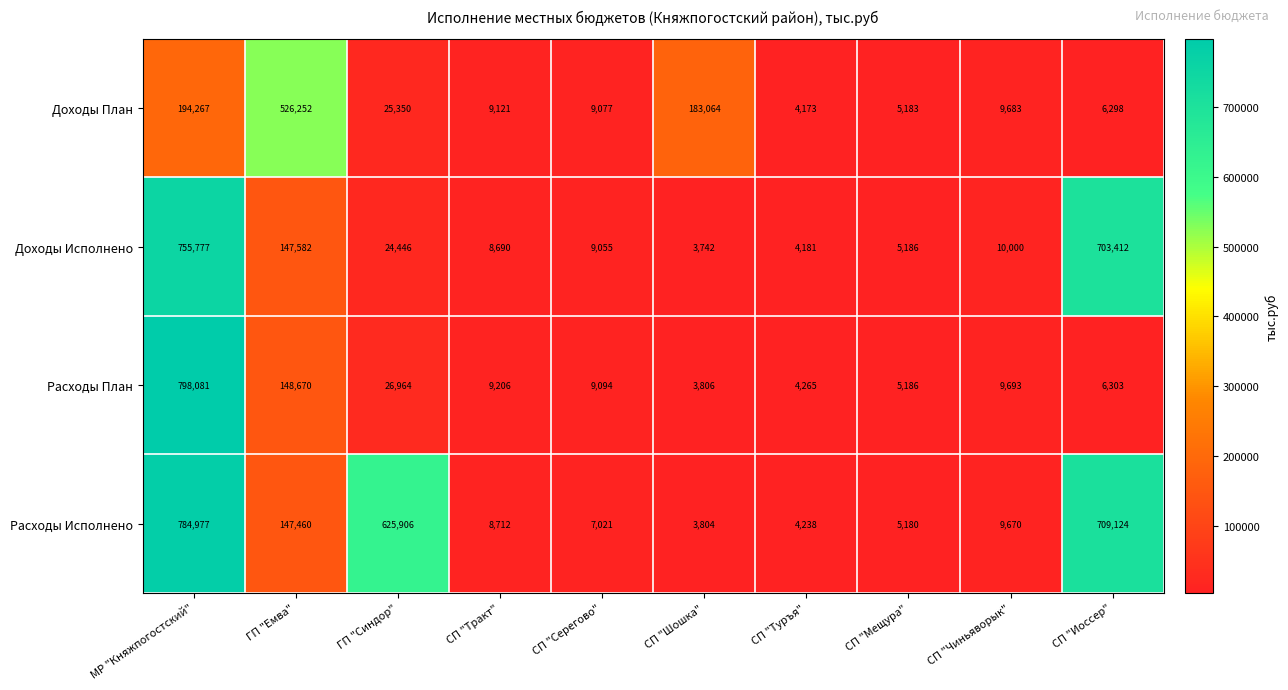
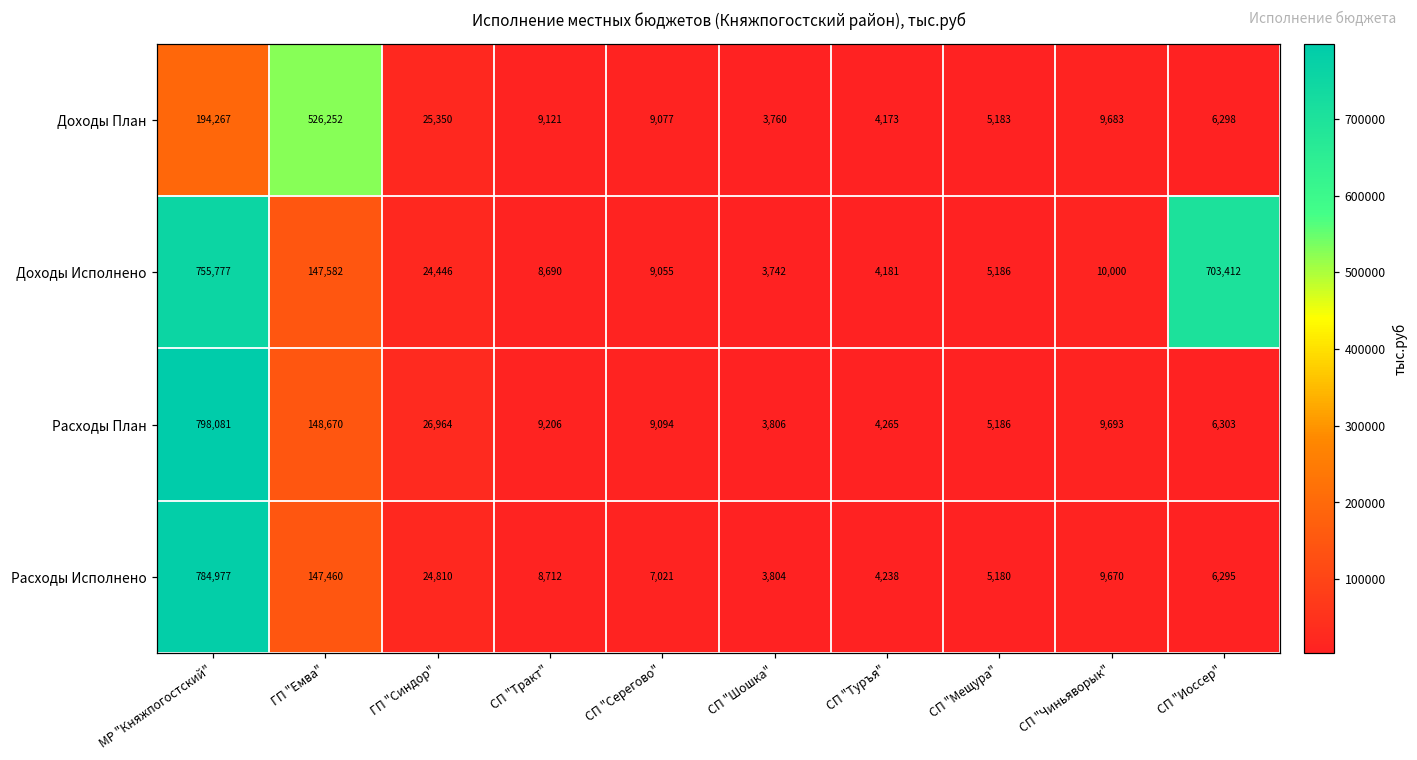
Доходы План, СП "Шошка": 183,064 -> 3,760
Расходы Исполнено, ГП "Синдор": 625,906 -> 24,810
Расходы Исполнено, СП "Иоссер": 709,124 -> 6,295
